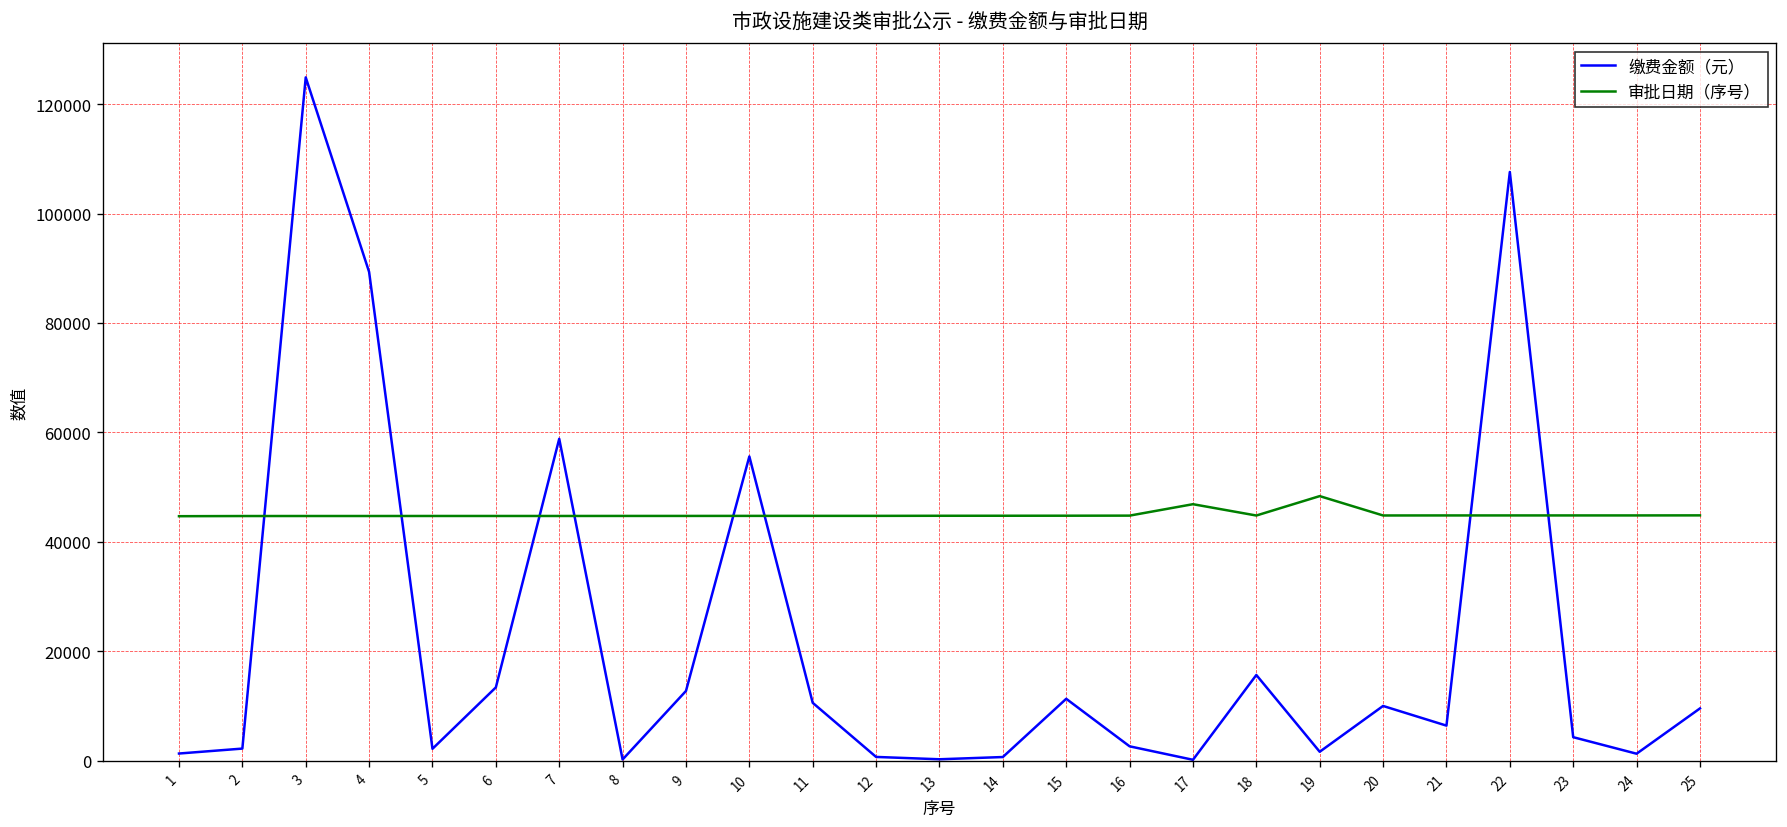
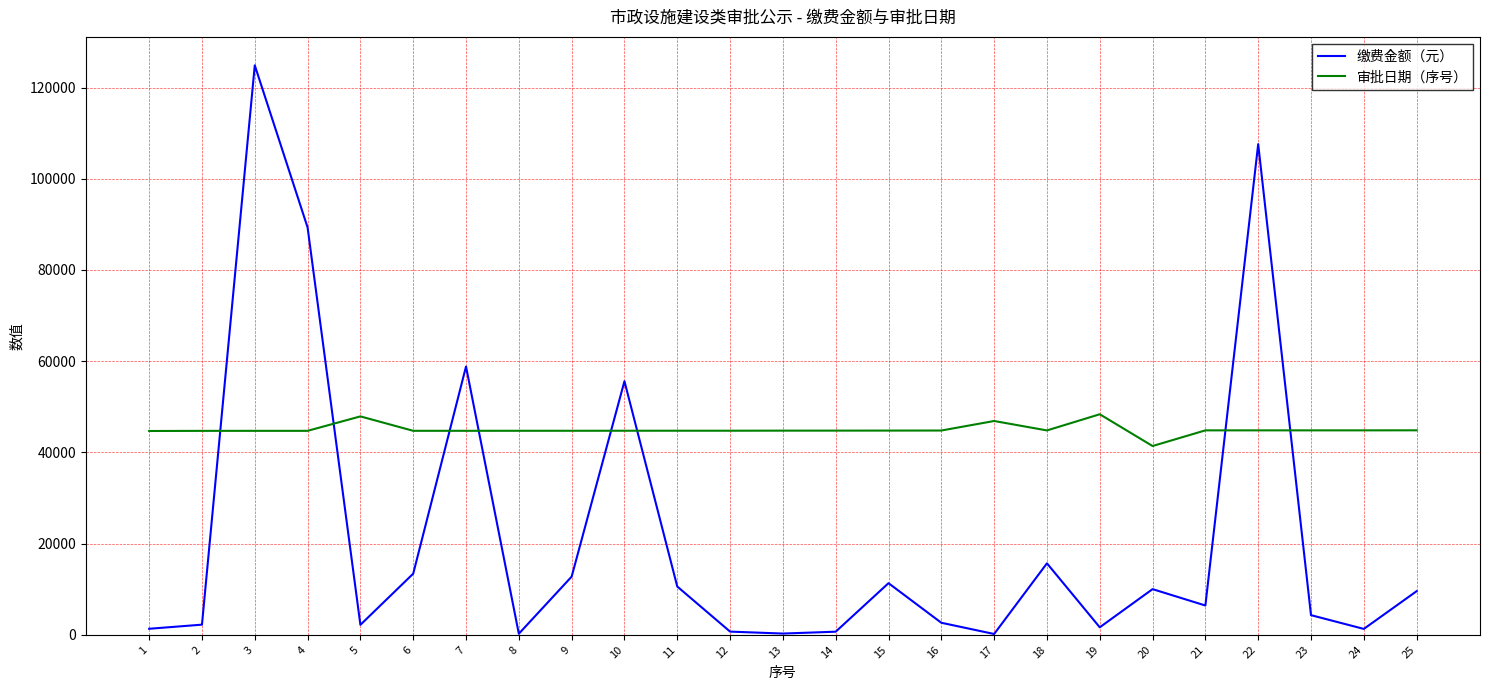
审批日期（序号）, 5: 45000 -> 48000
审批日期（序号）, 20: 45000 -> 41000
